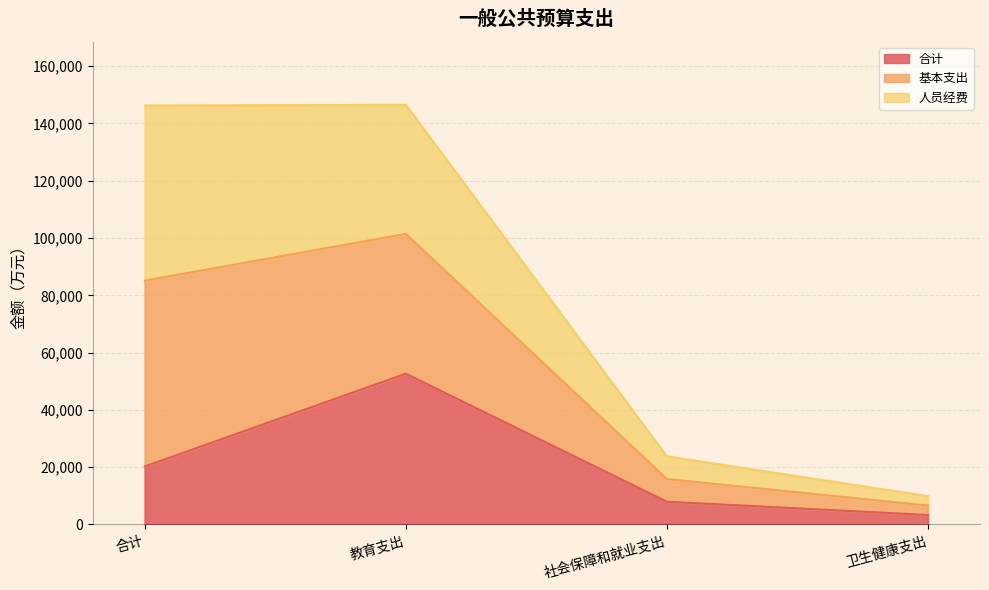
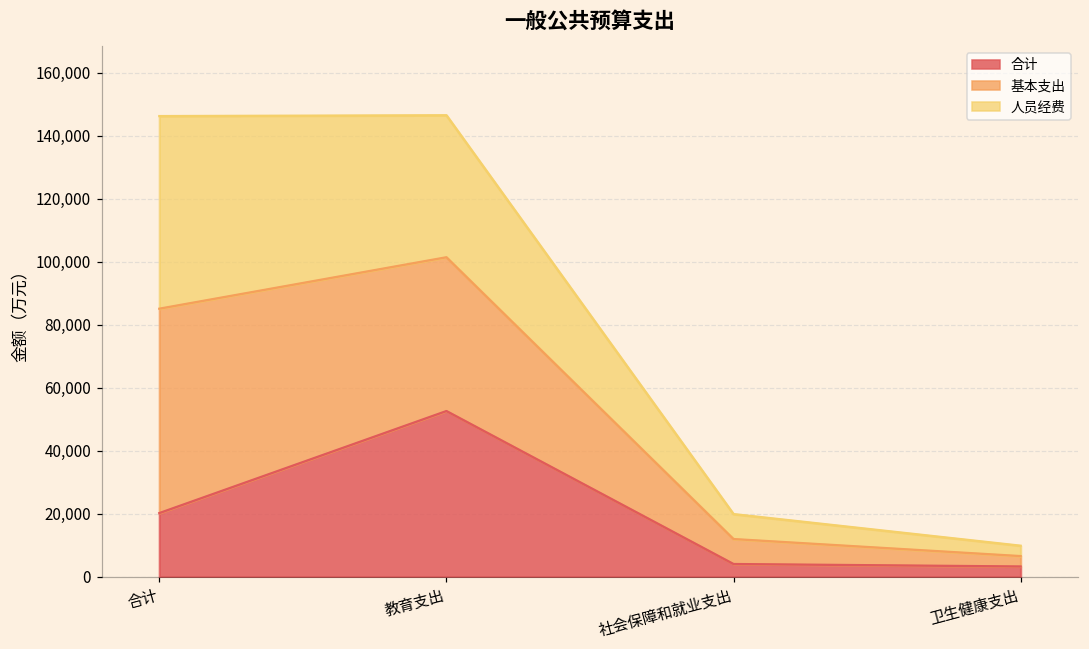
合计, 社会保障和就业支出: 8,000 -> 4,000
